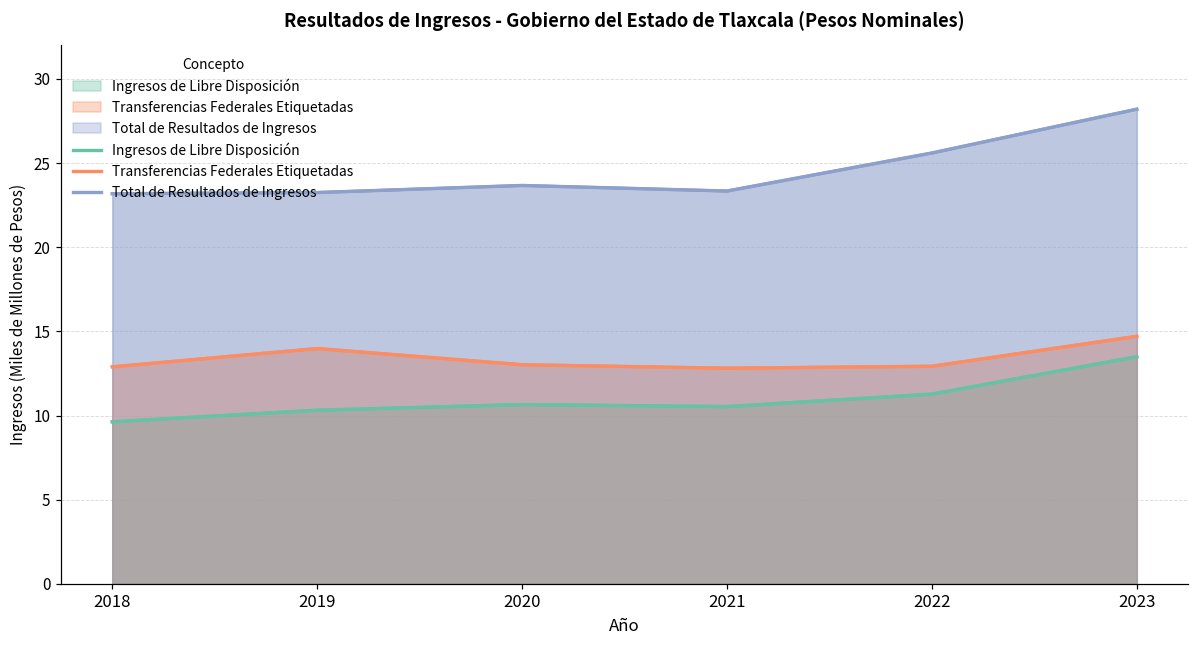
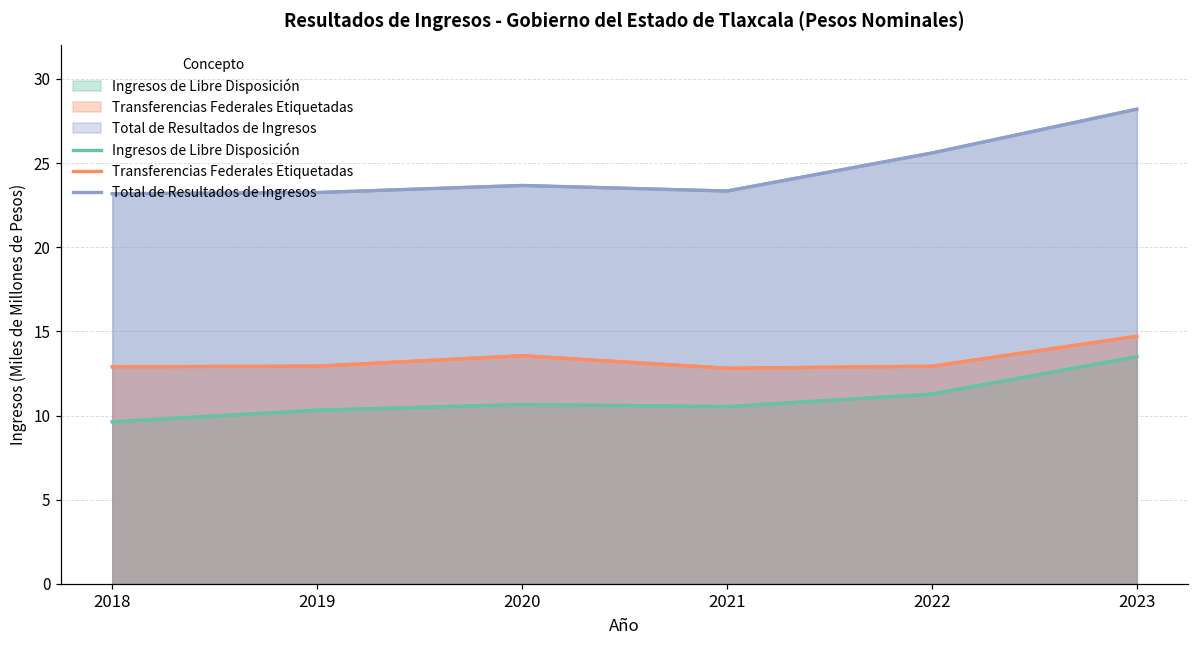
Transferencias Federales Etiquetadas, 2019: 14.0 -> 12.9
Transferencias Federales Etiquetadas, 2020: 13.0 -> 13.6
